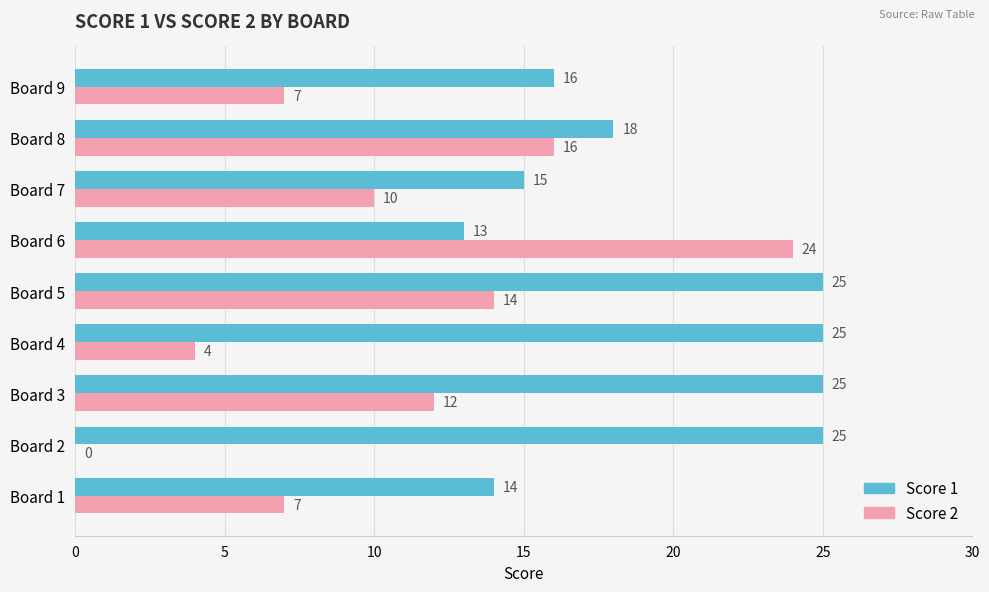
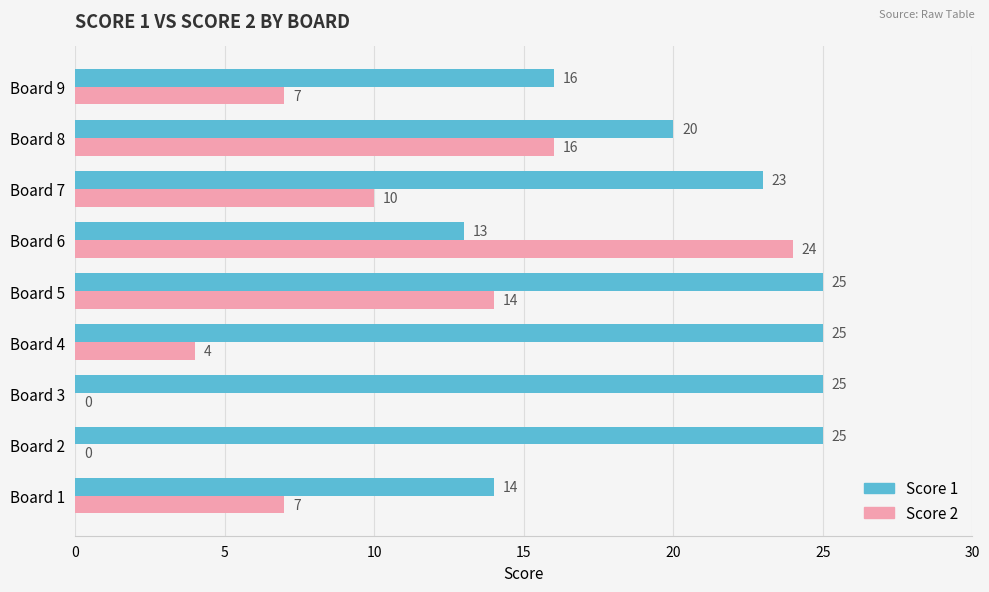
Score 1, Board 8: 18 -> 20
Score 1, Board 7: 15 -> 23
Score 2, Board 3: 12 -> 0
